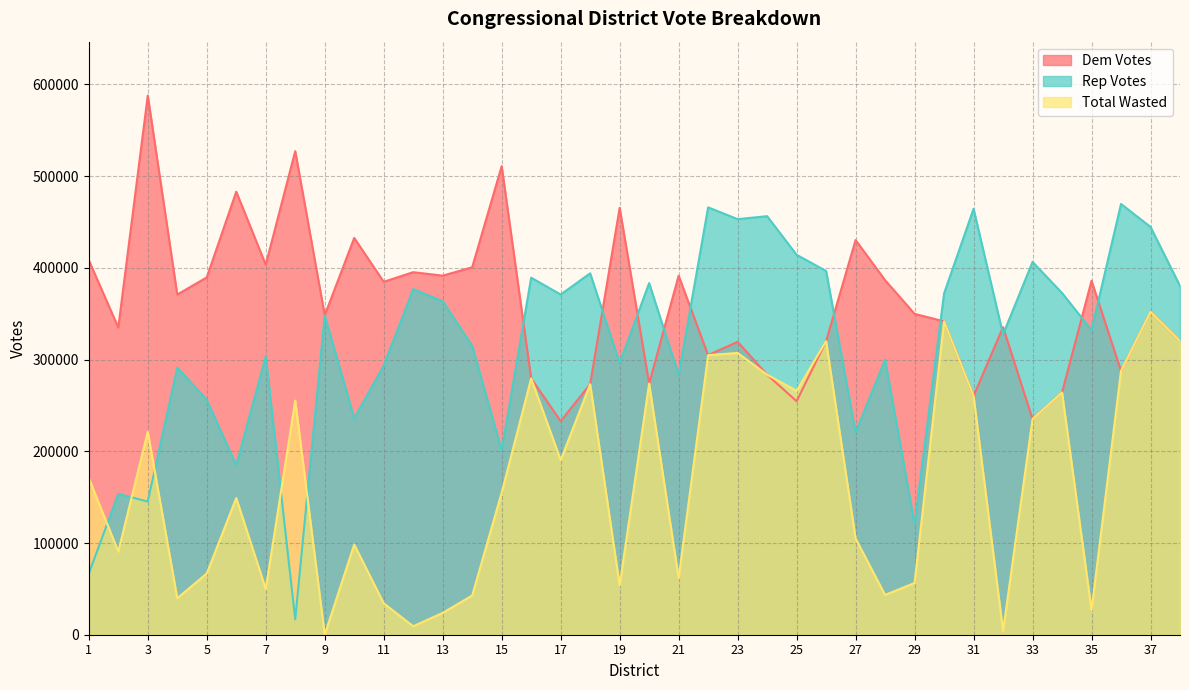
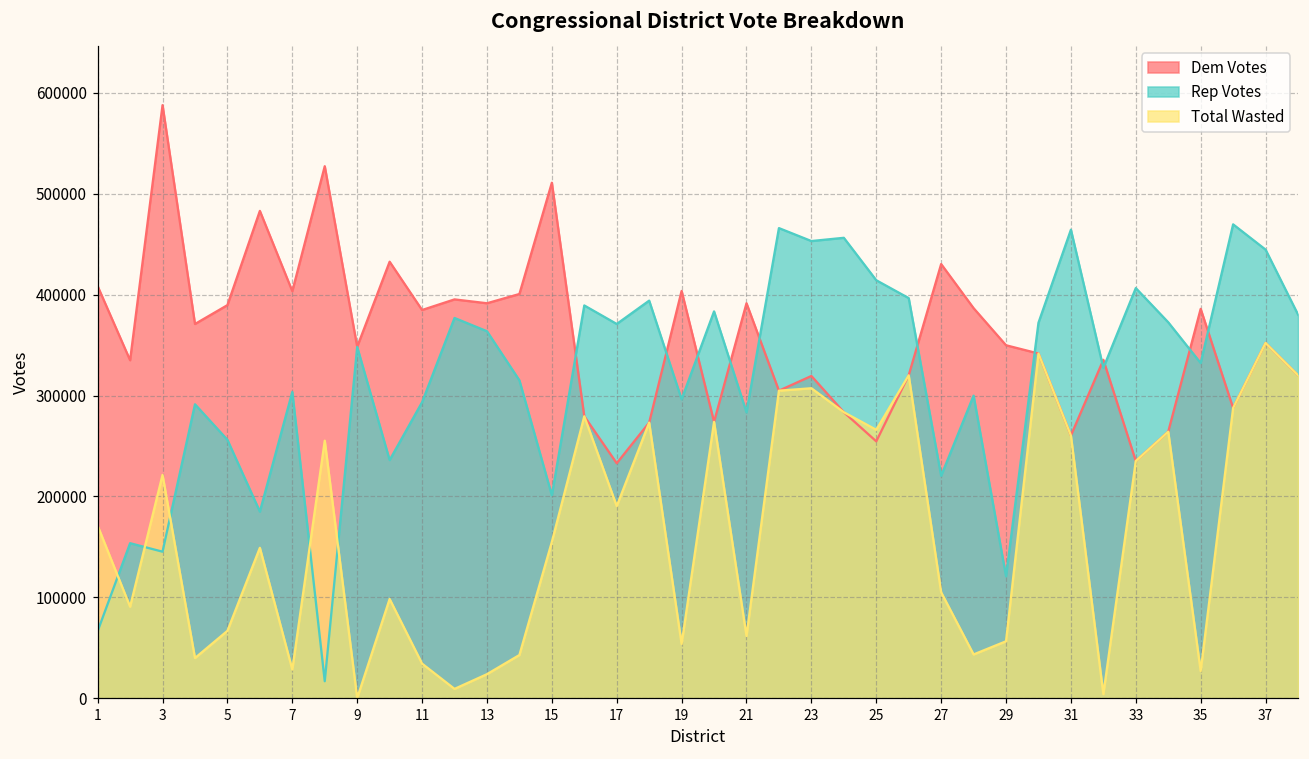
Total Wasted, 7: 50000 -> 30000
Dem Votes, 19: 470000 -> 400000
